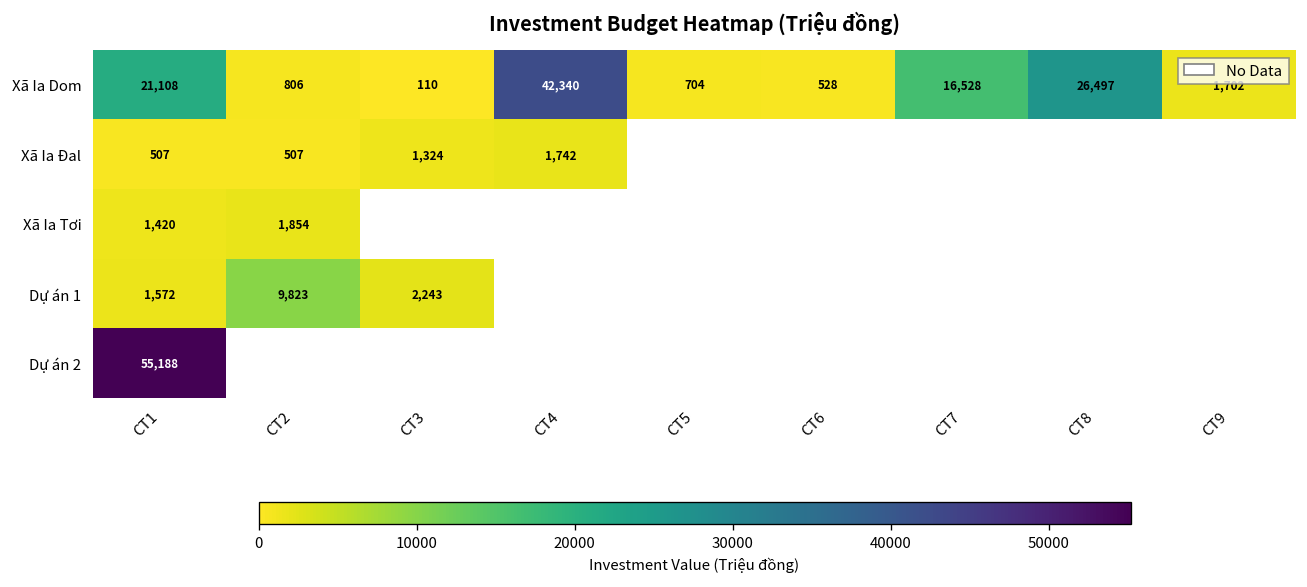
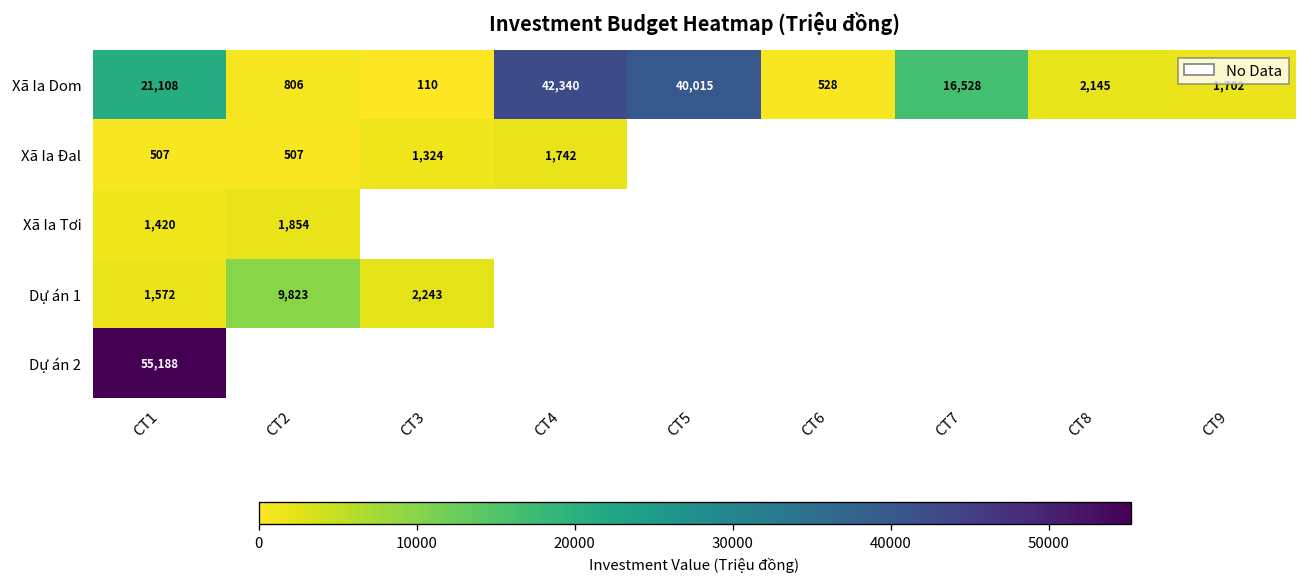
Xã Ia Dom, CT5: 704 -> 40,015
Xã Ia Dom, CT8: 26,497 -> 2,145
